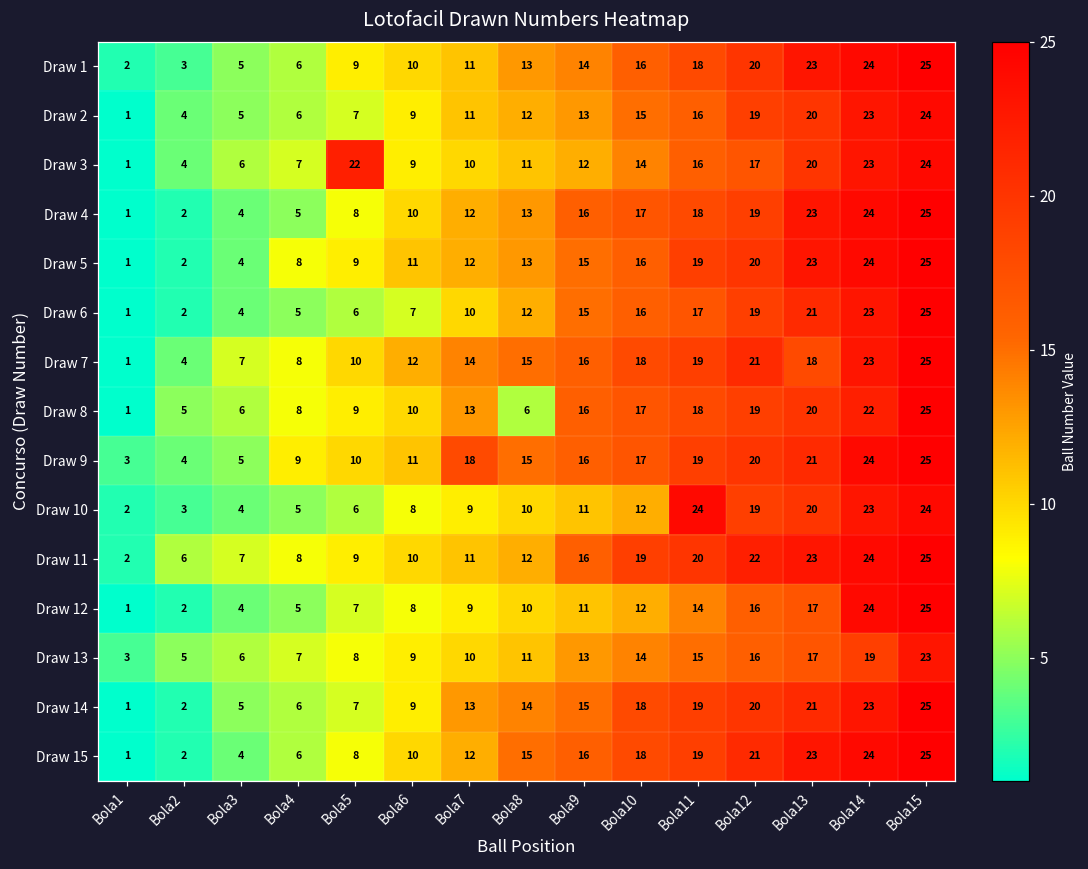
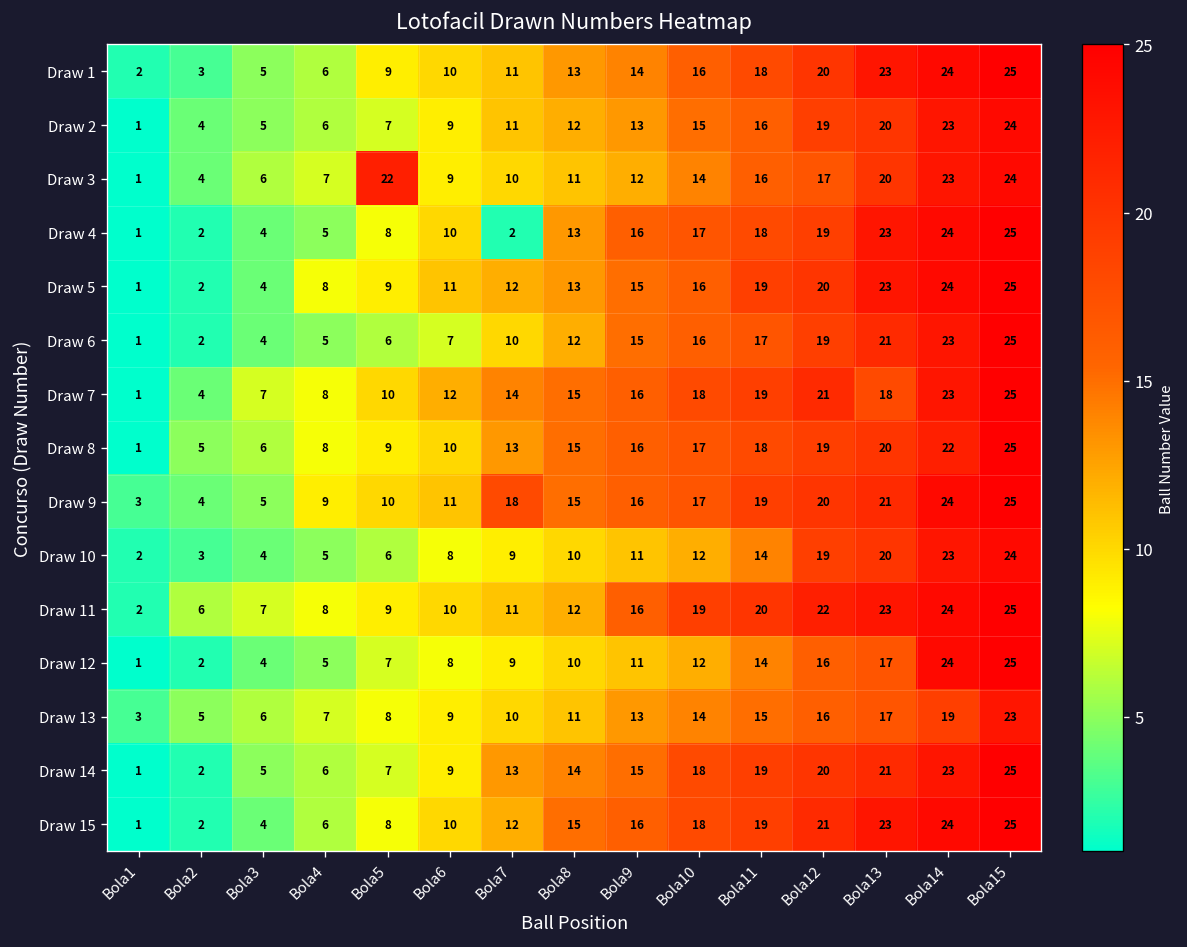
Draw 4, Bola7: 12 -> 2
Draw 8, Bola8: 6 -> 15
Draw 10, Bola11: 24 -> 14
